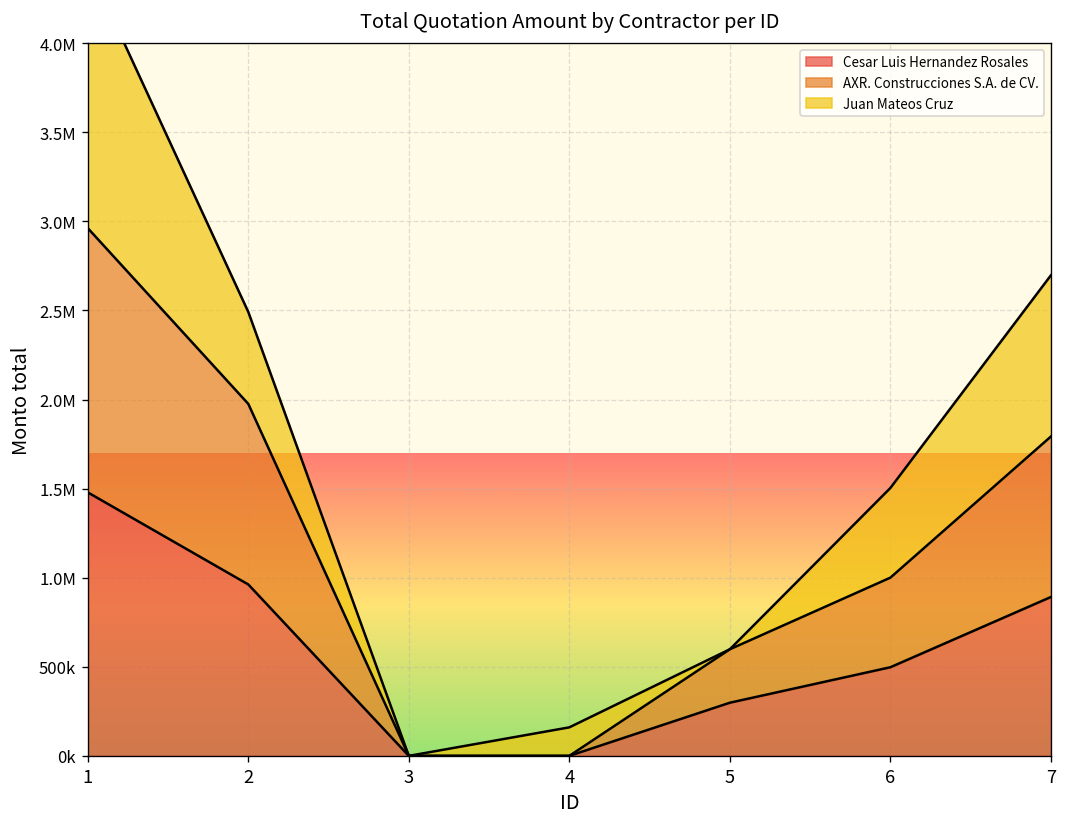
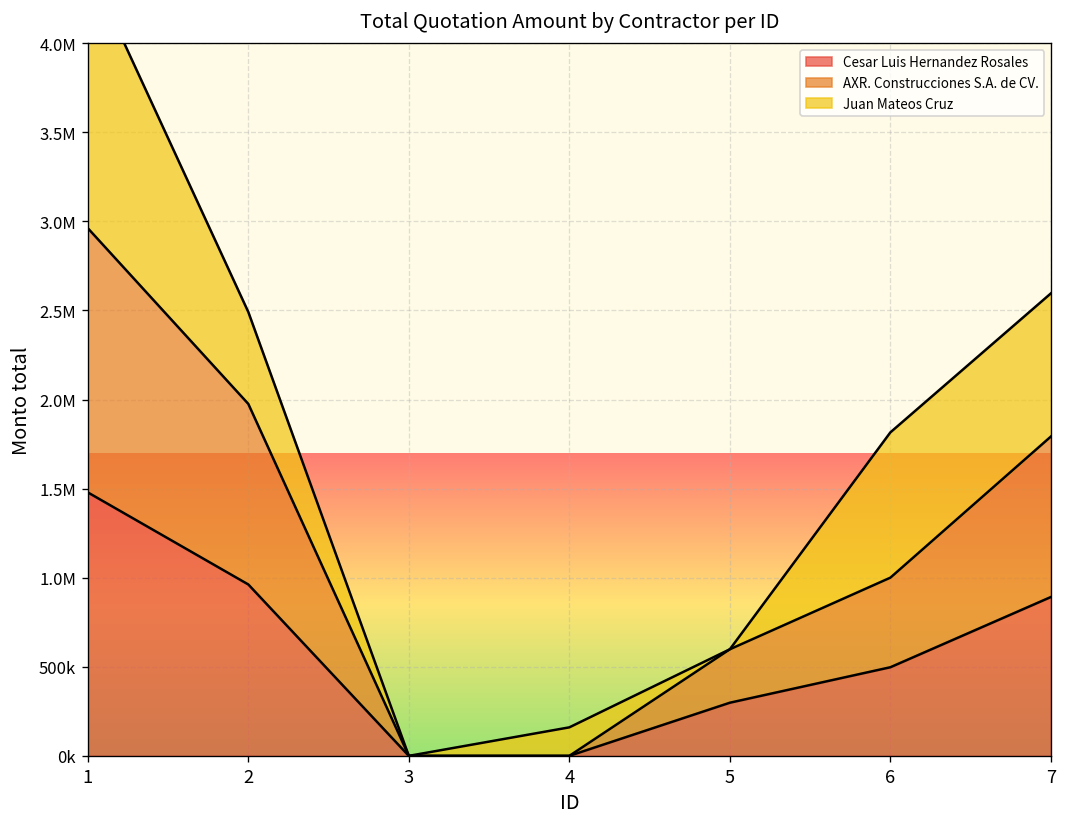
Juan Mateos Cruz, 6: 500000 -> 820000
Juan Mateos Cruz, 7: 900000 -> 800000
